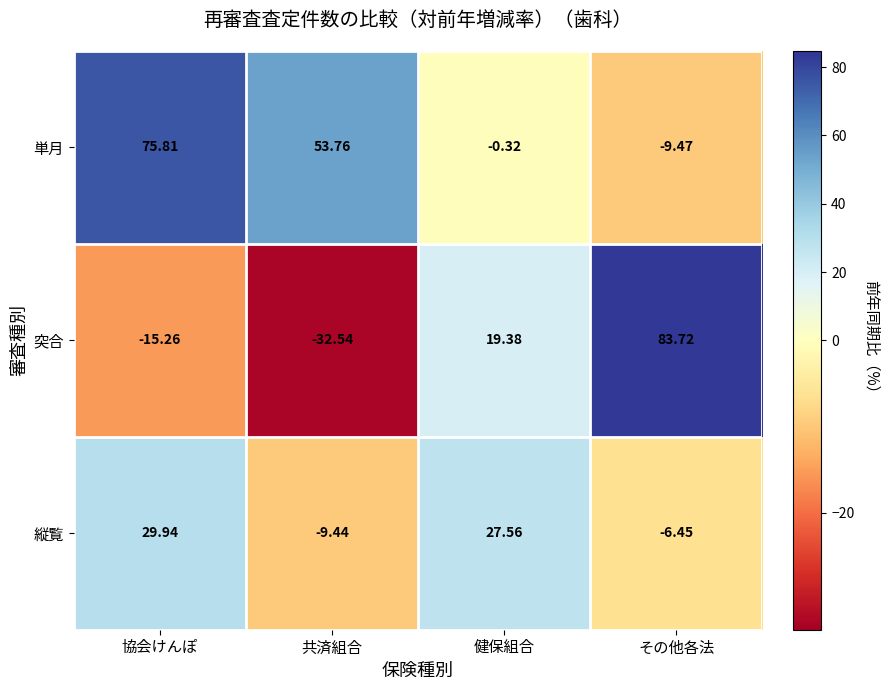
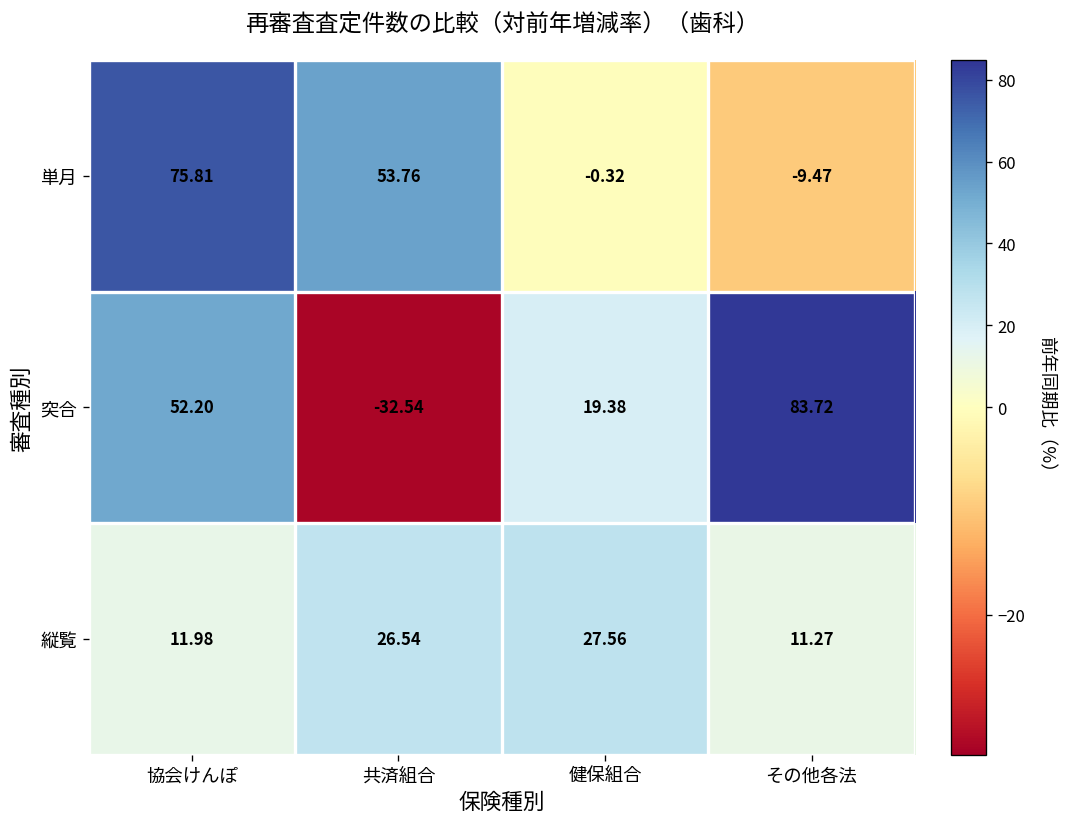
突合, 協会けんぽ: -15.26 -> 52.20
縦覧, 協会けんぽ: 29.94 -> 11.98
縦覧, 共済組合: -9.44 -> 26.54
縦覧, その他各法: -6.45 -> 11.27
